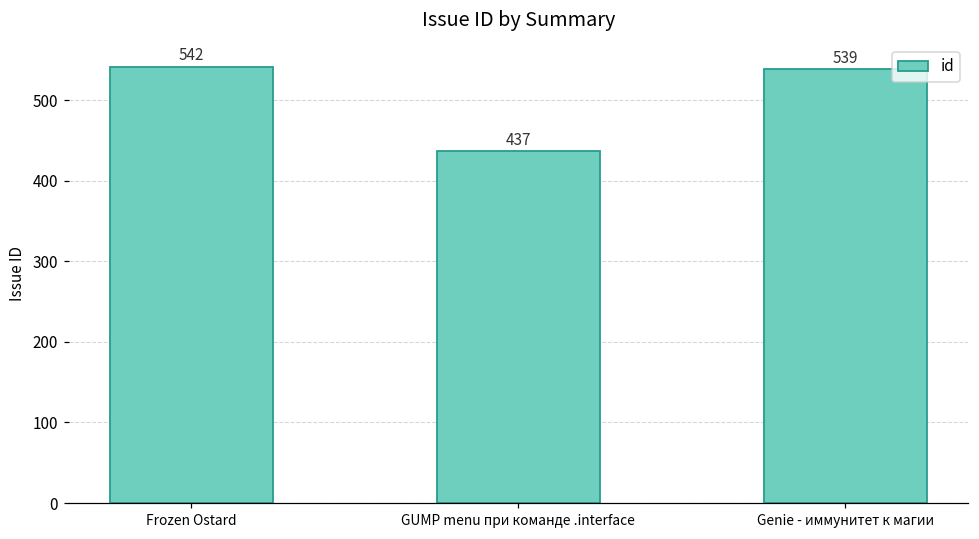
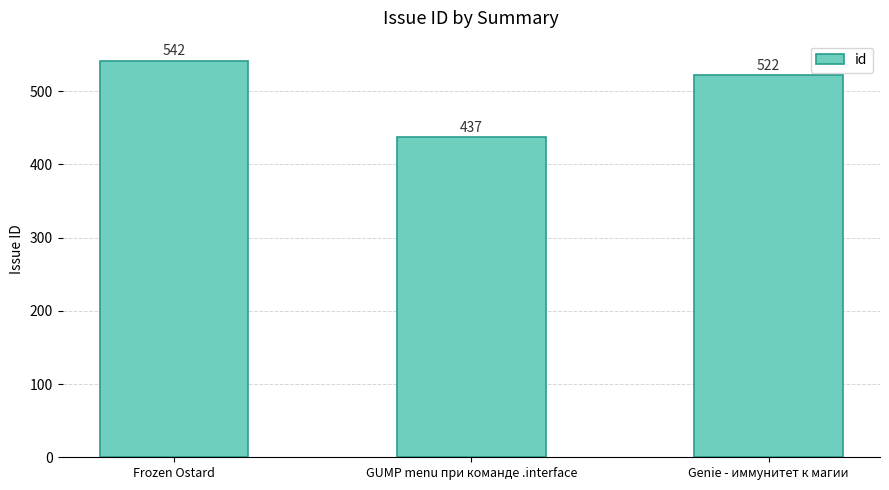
Genie - иммунитет к магии: 539 -> 522
